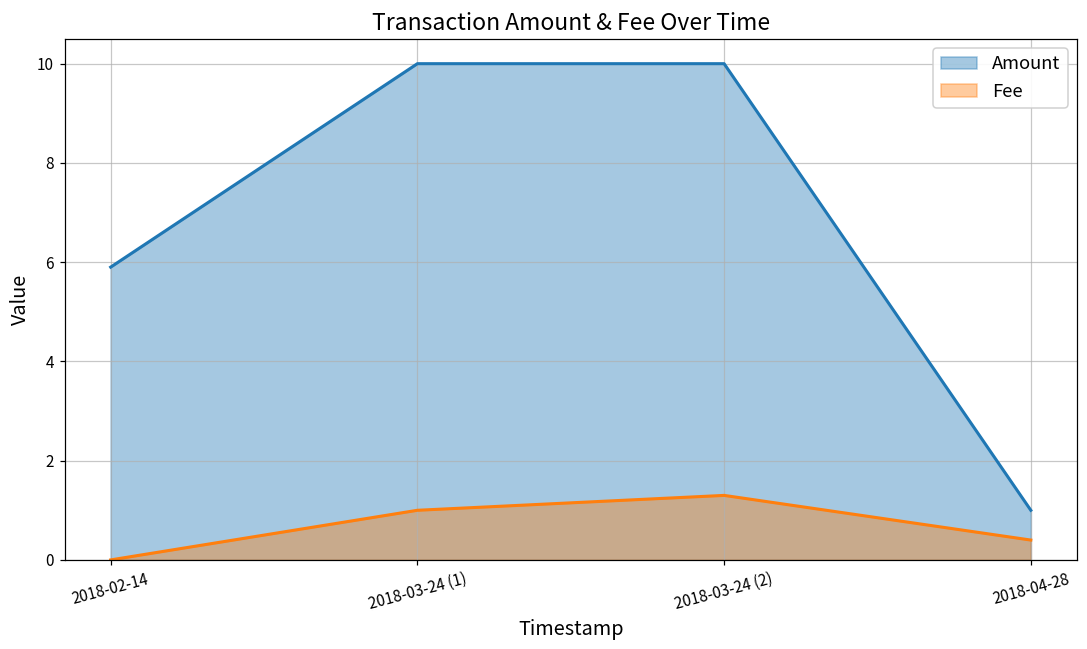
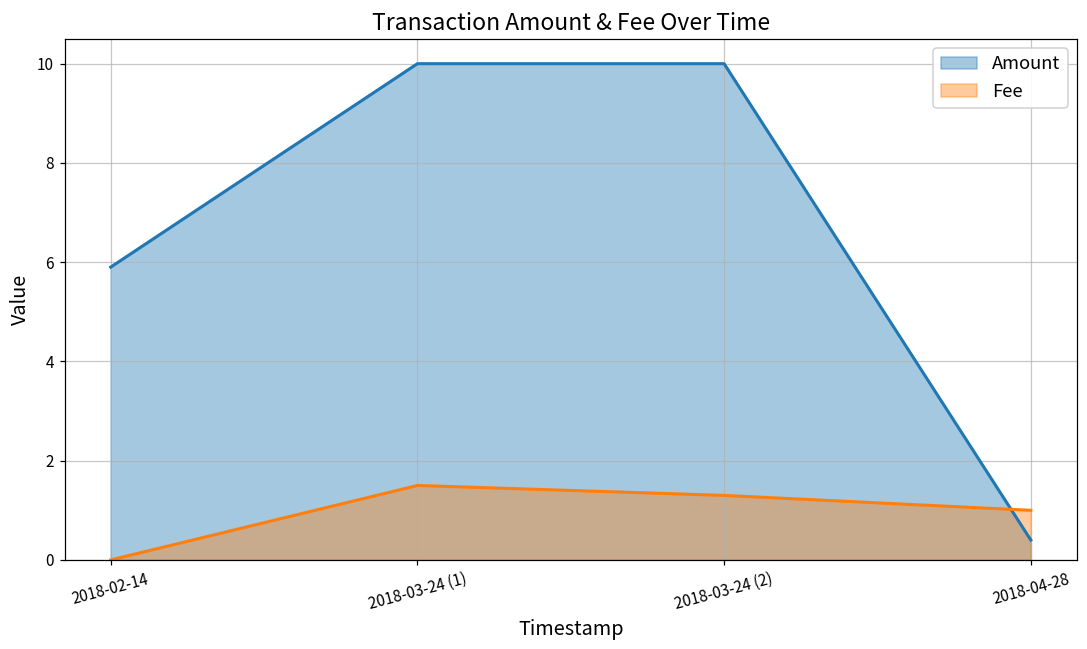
Fee, 2018-03-24 (1): 1.0 -> 1.5
Amount, 2018-04-28: 1.0 -> 0.4
Fee, 2018-04-28: 0.4 -> 1.0
